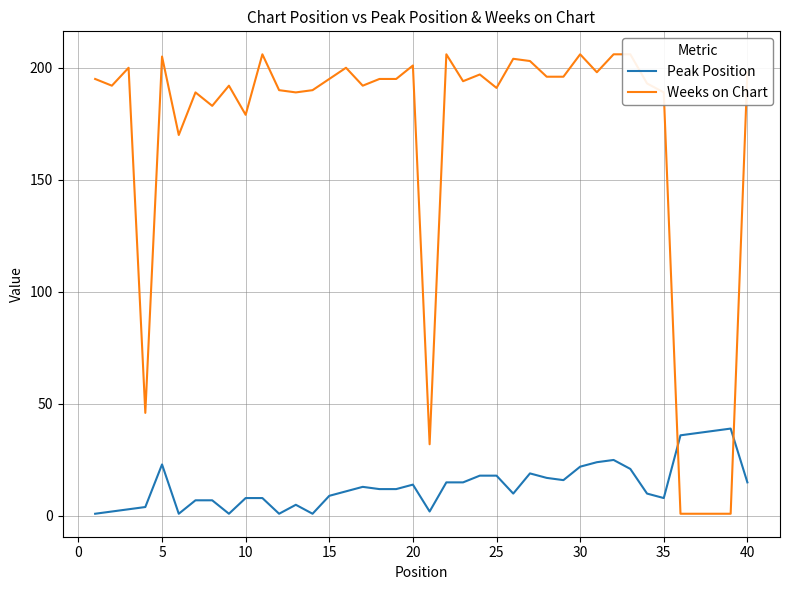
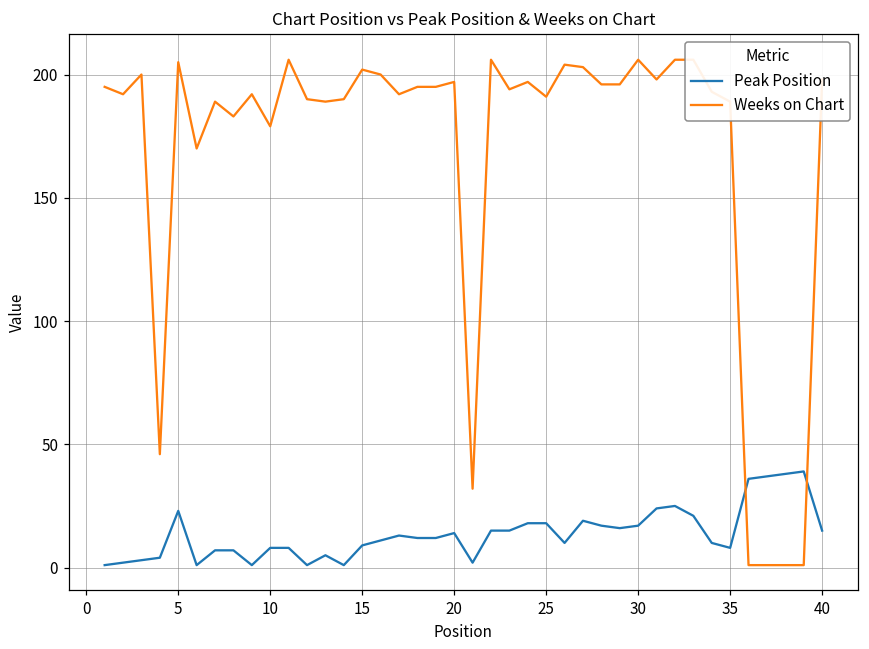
Weeks on Chart, 15: 195 -> 202
Weeks on Chart, 20: 201 -> 197
Peak Position, 30: 22 -> 17
